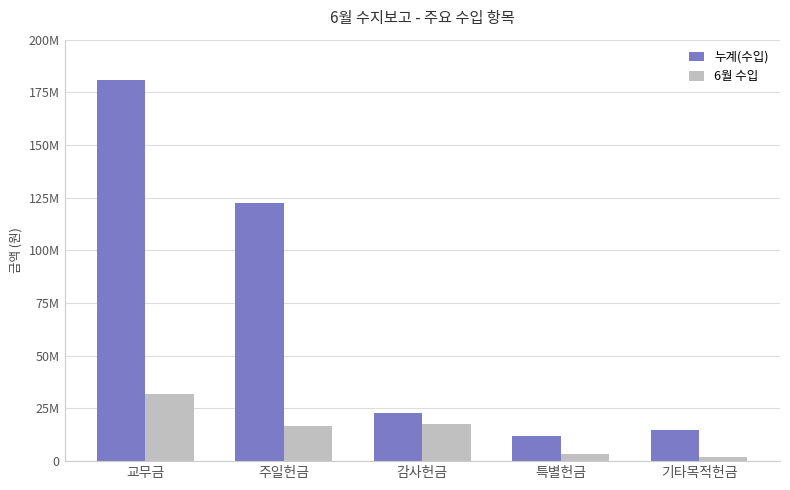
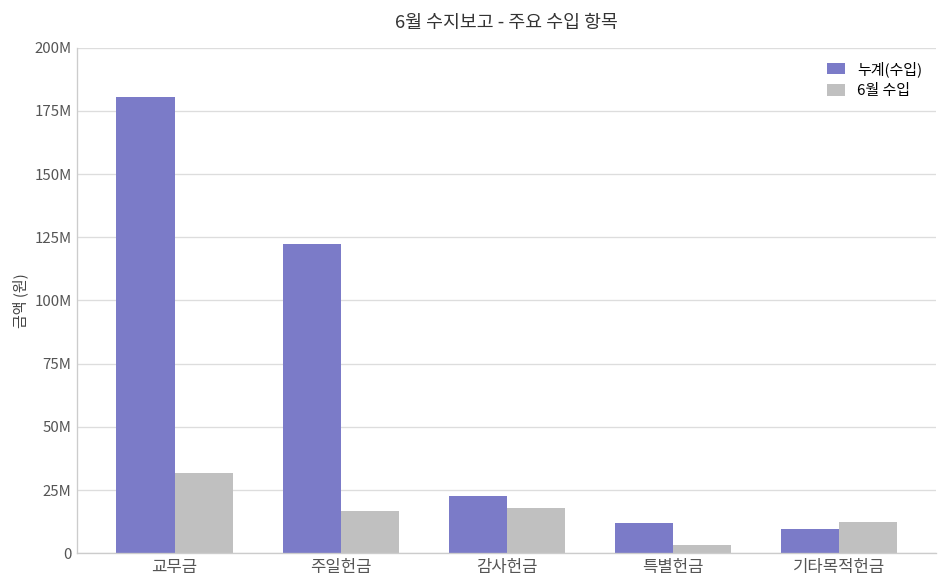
누계(수입), 기타목적헌금: 15000000 -> 10000000
6월 수입, 기타목적헌금: 2000000 -> 13000000
